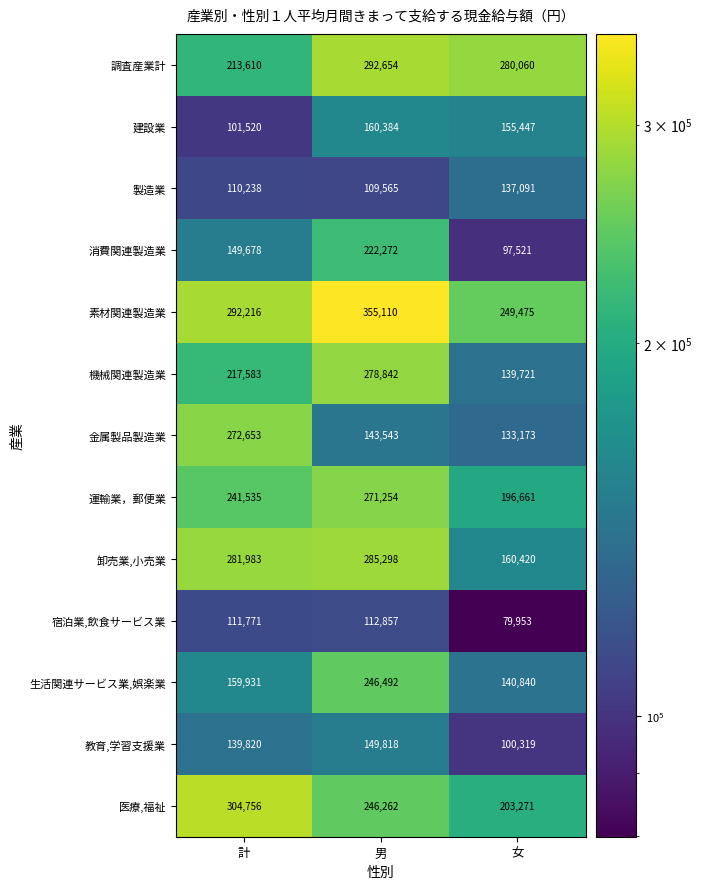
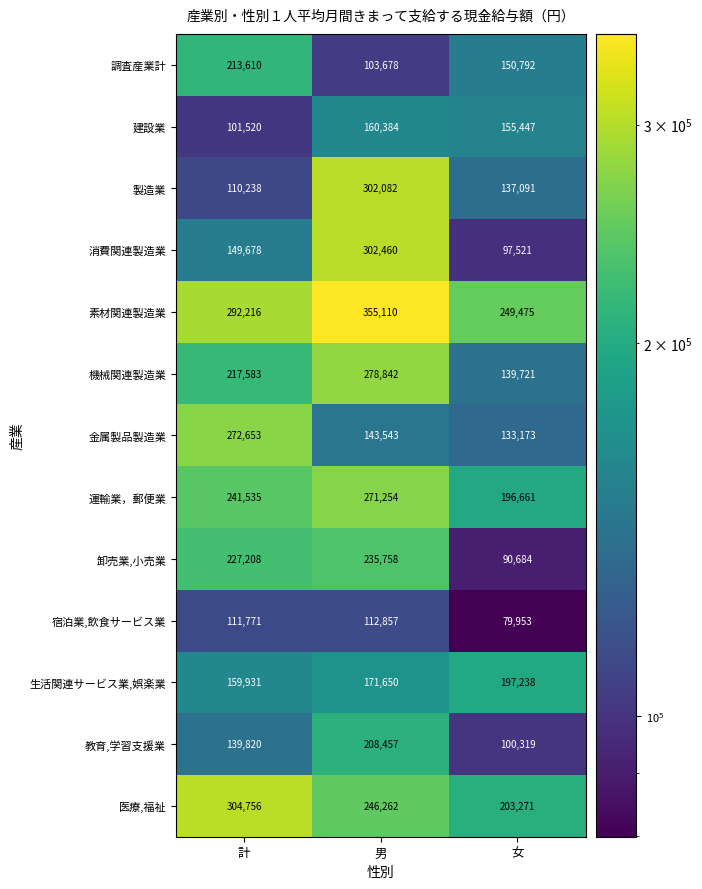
調査産業計, 男: 292,654 -> 103,678
調査産業計, 女: 280,060 -> 150,792
製造業, 男: 109,565 -> 302,082
消費関連製造業, 男: 222,272 -> 302,460
卸売業,小売業, 計: 281,983 -> 227,208
卸売業,小売業, 男: 285,298 -> 235,758
卸売業,小売業, 女: 160,420 -> 90,684
生活関連サービス業,娯楽業, 男: 246,492 -> 171,650
生活関連サービス業,娯楽業, 女: 140,840 -> 197,238
教育,学習支援業, 男: 149,818 -> 208,457
